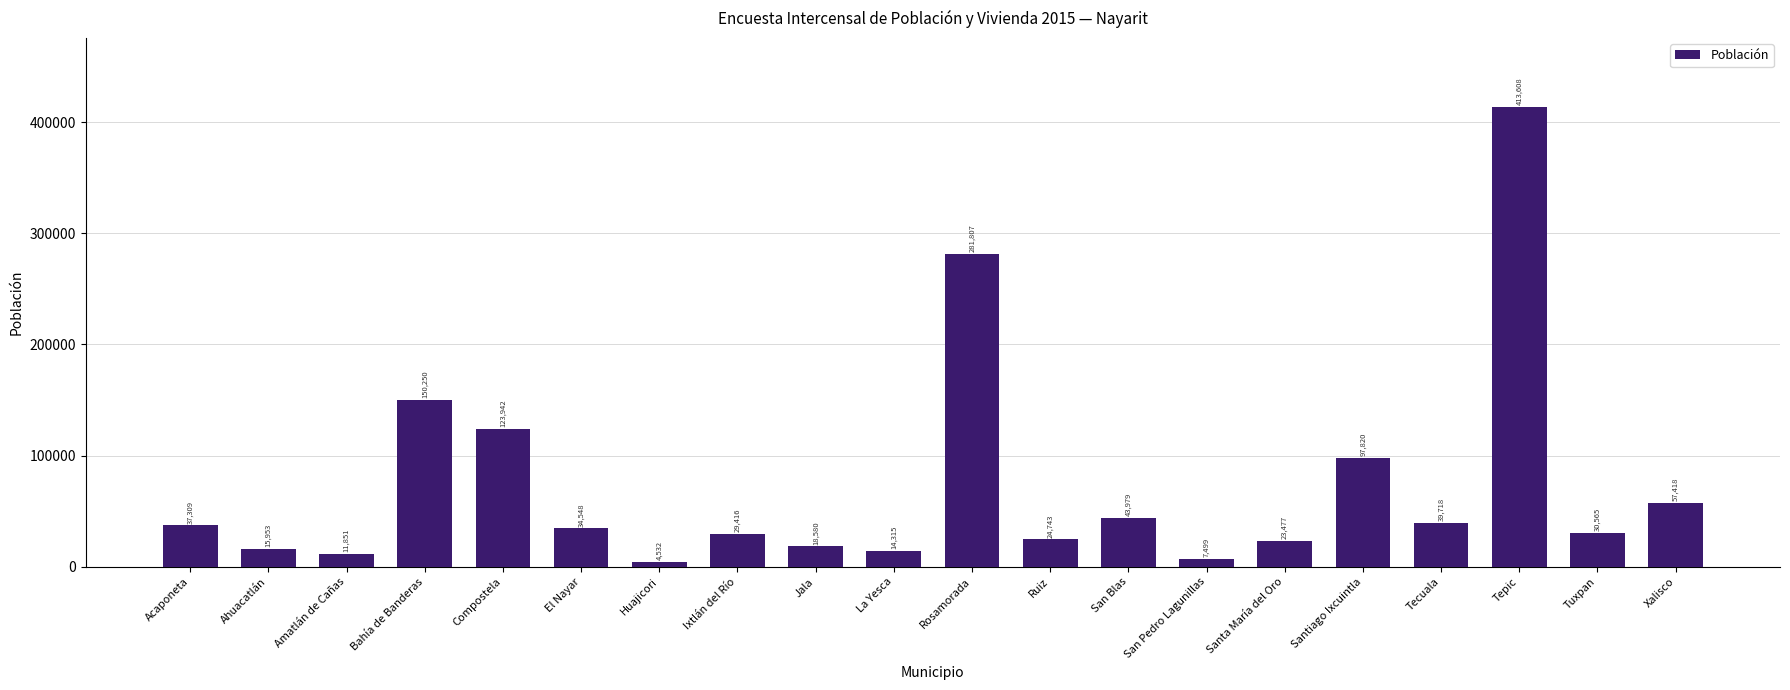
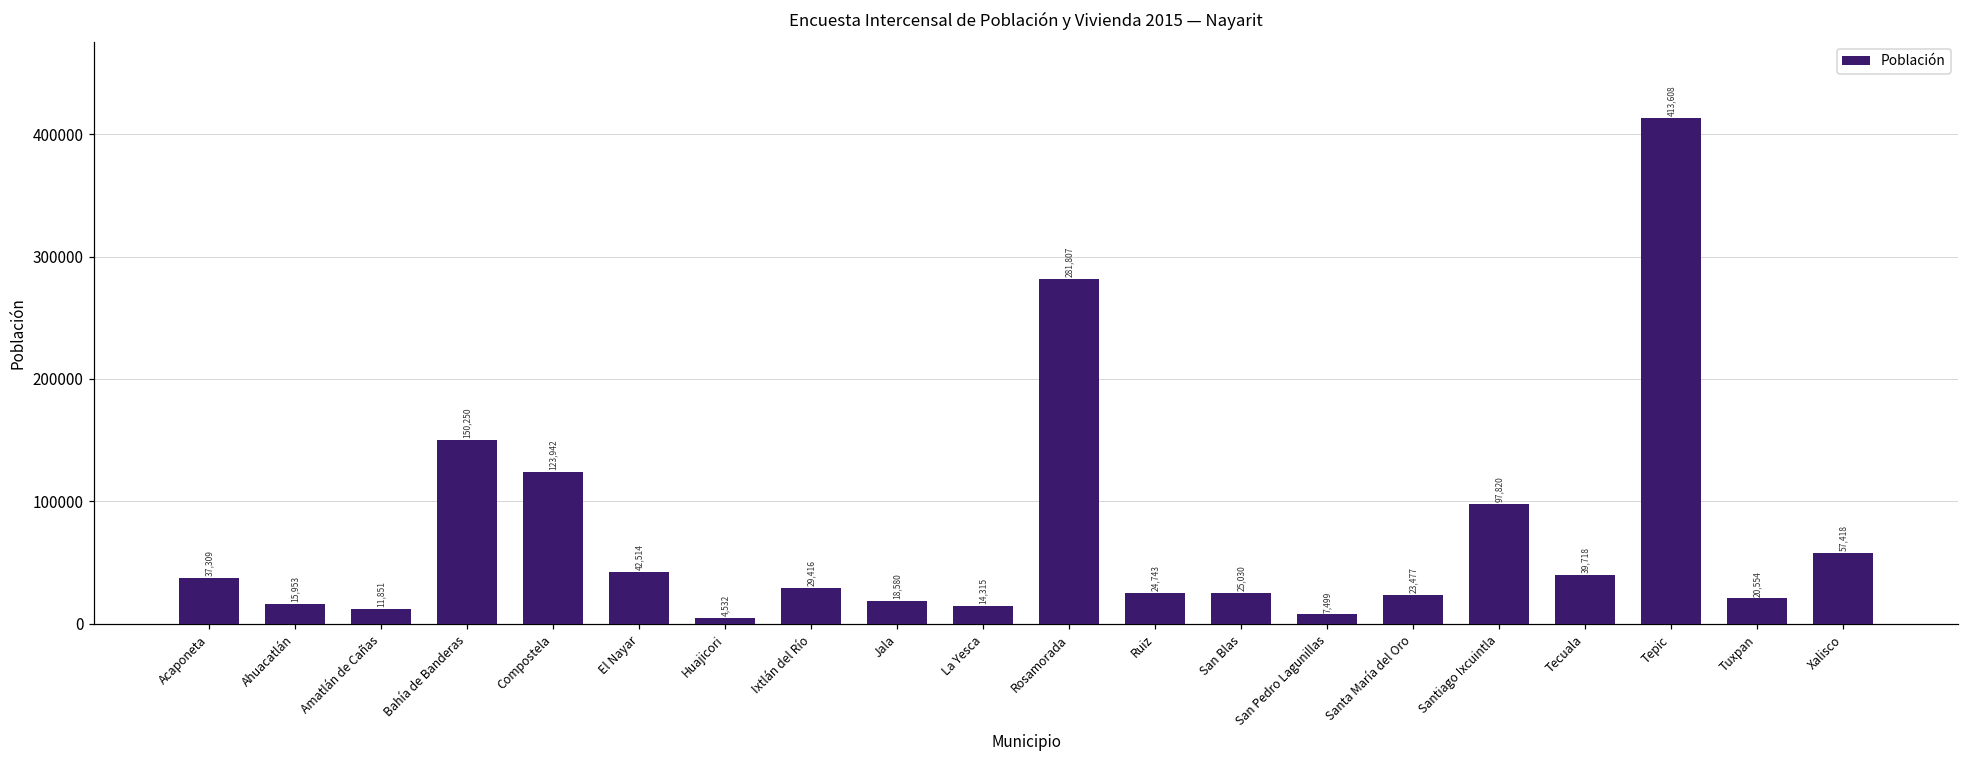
El Nayar: 34,548 -> 42,514
San Blas: 43,979 -> 25,030
Tuxpan: 30,565 -> 20,554
